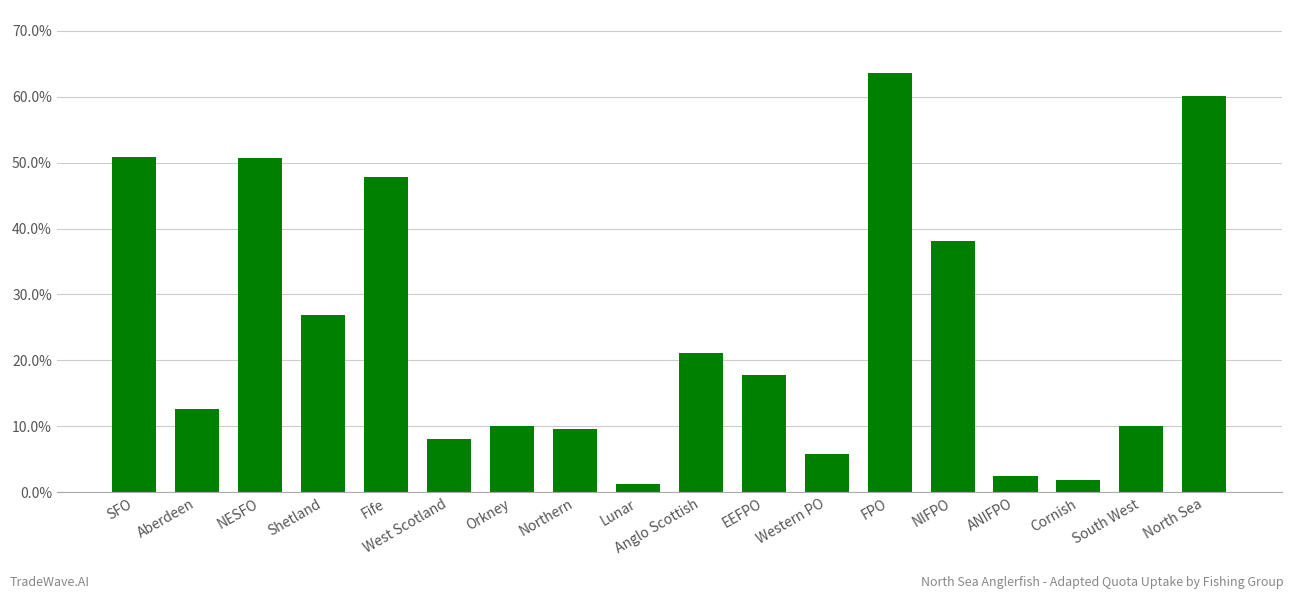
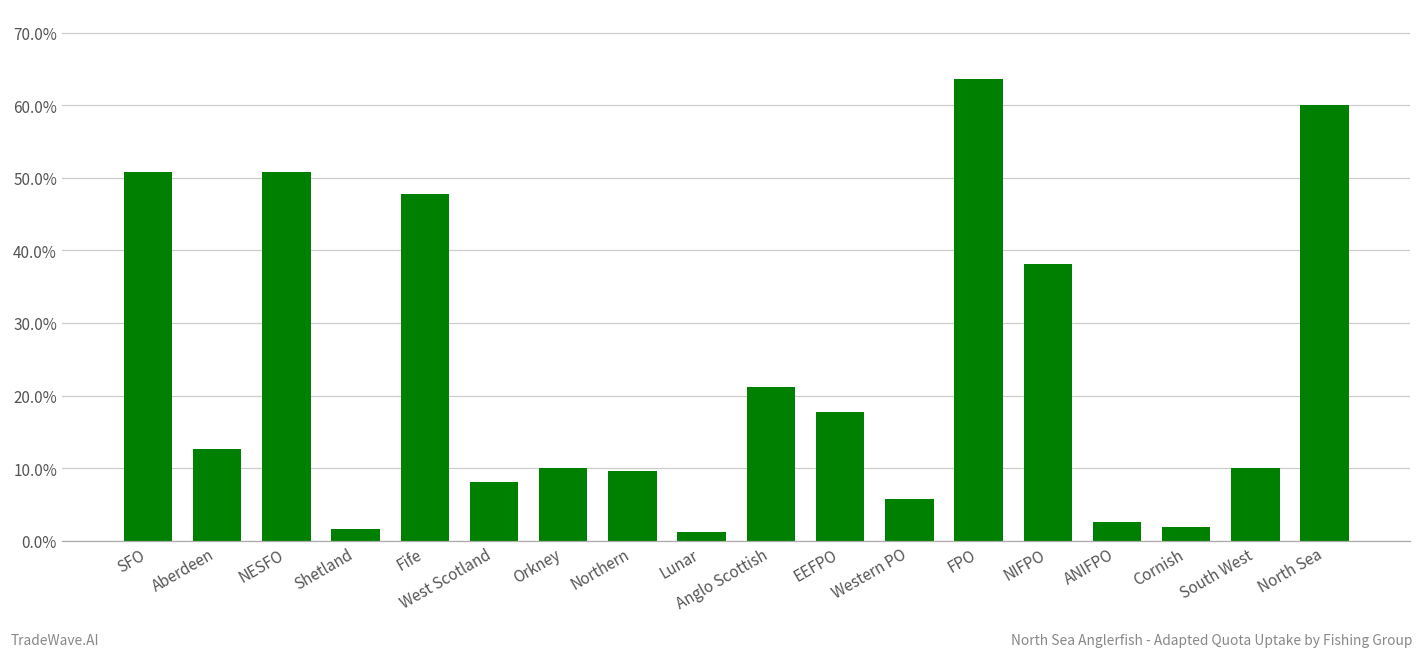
Shetland: 27% -> 2%
